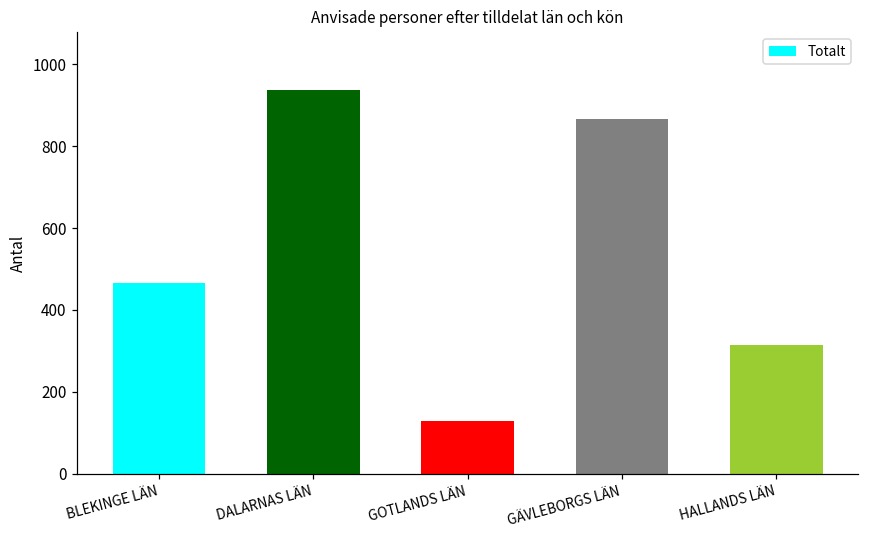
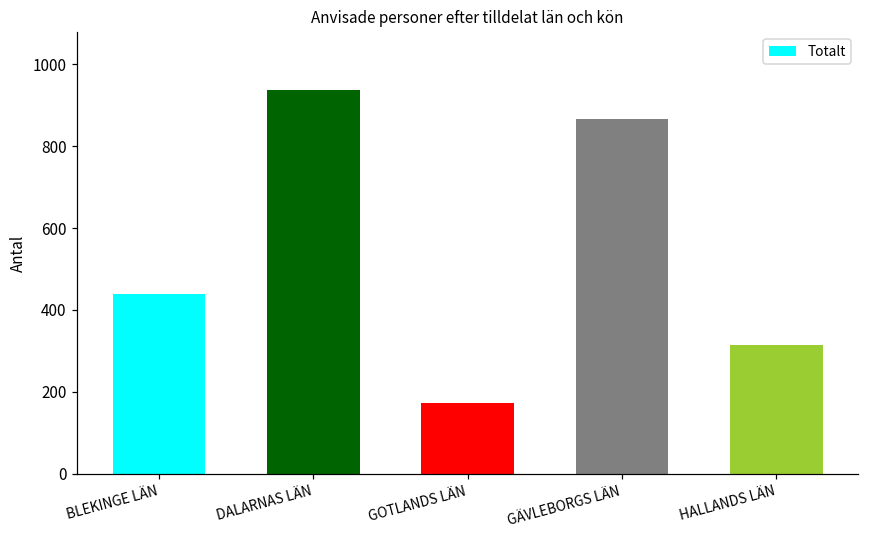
BLEKINGE LÄN: 470 -> 440
GOTLANDS LÄN: 130 -> 170
